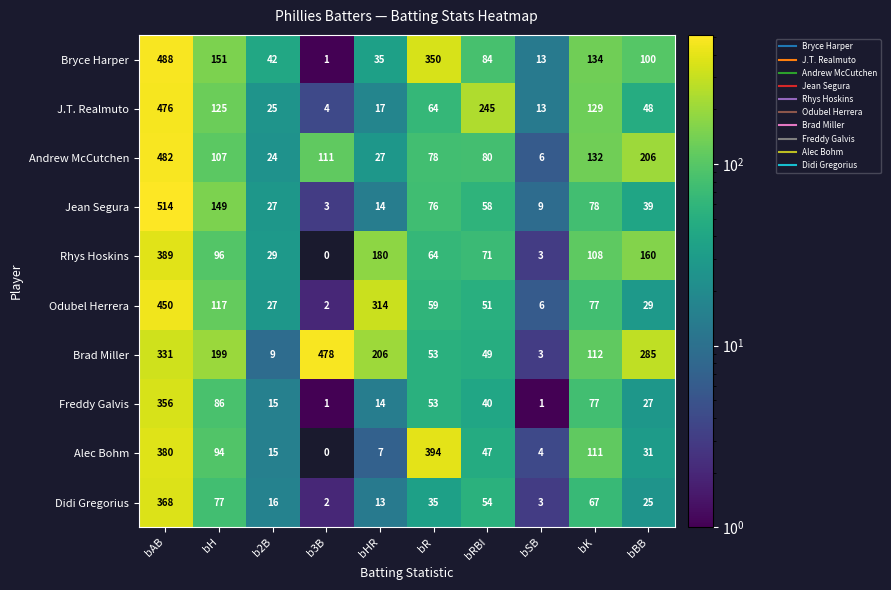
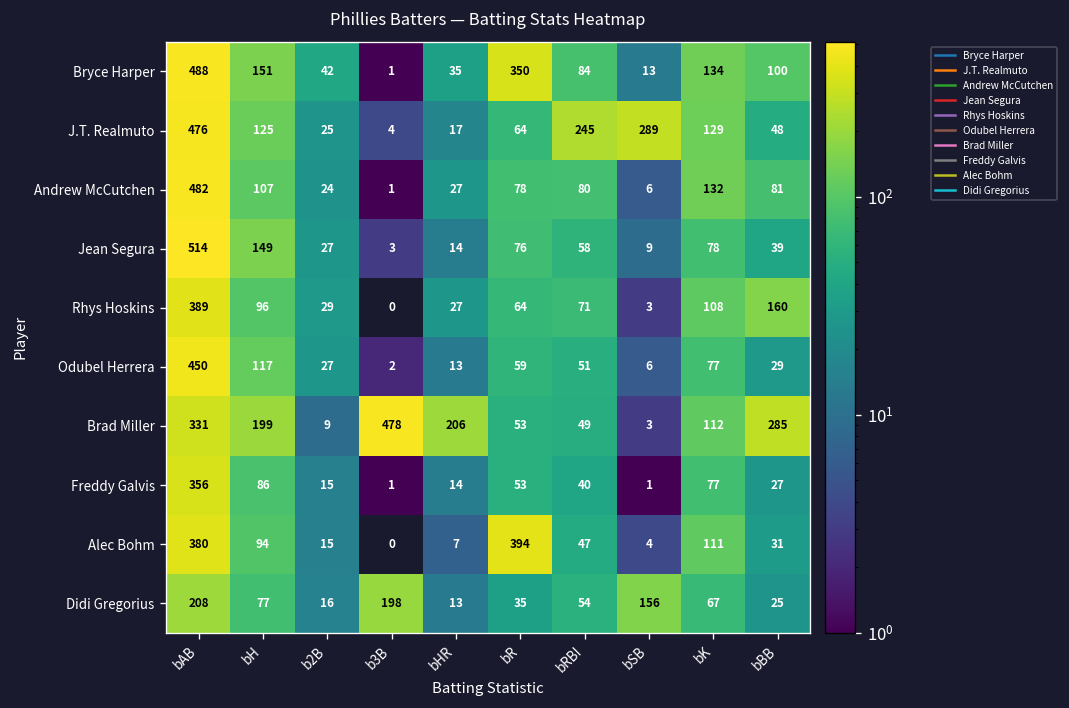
J.T. Realmuto, bSB: 13 -> 289
Andrew McCutchen, b3B: 111 -> 1
Andrew McCutchen, bBB: 206 -> 81
Rhys Hoskins, bHR: 180 -> 27
Odubel Herrera, bHR: 314 -> 13
Didi Gregorius, bAB: 368 -> 208
Didi Gregorius, b3B: 2 -> 198
Didi Gregorius, bSB: 3 -> 156
